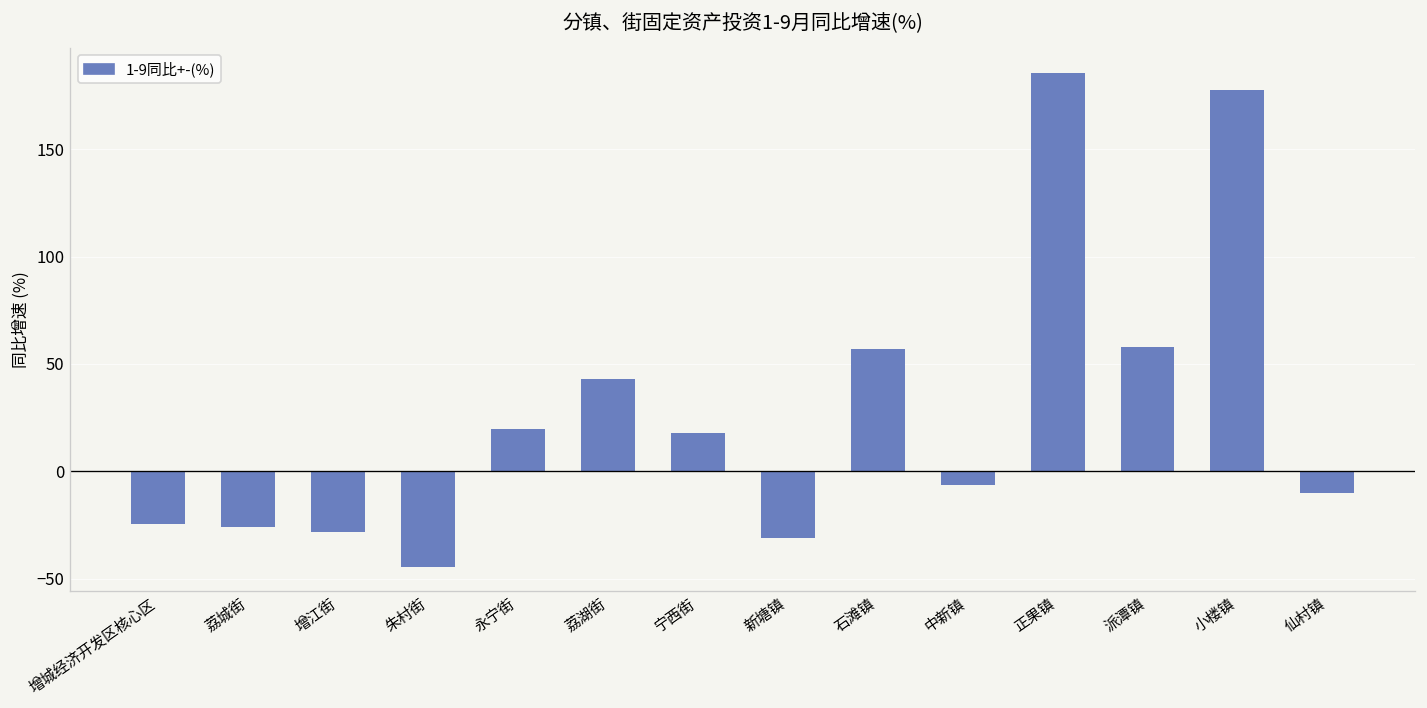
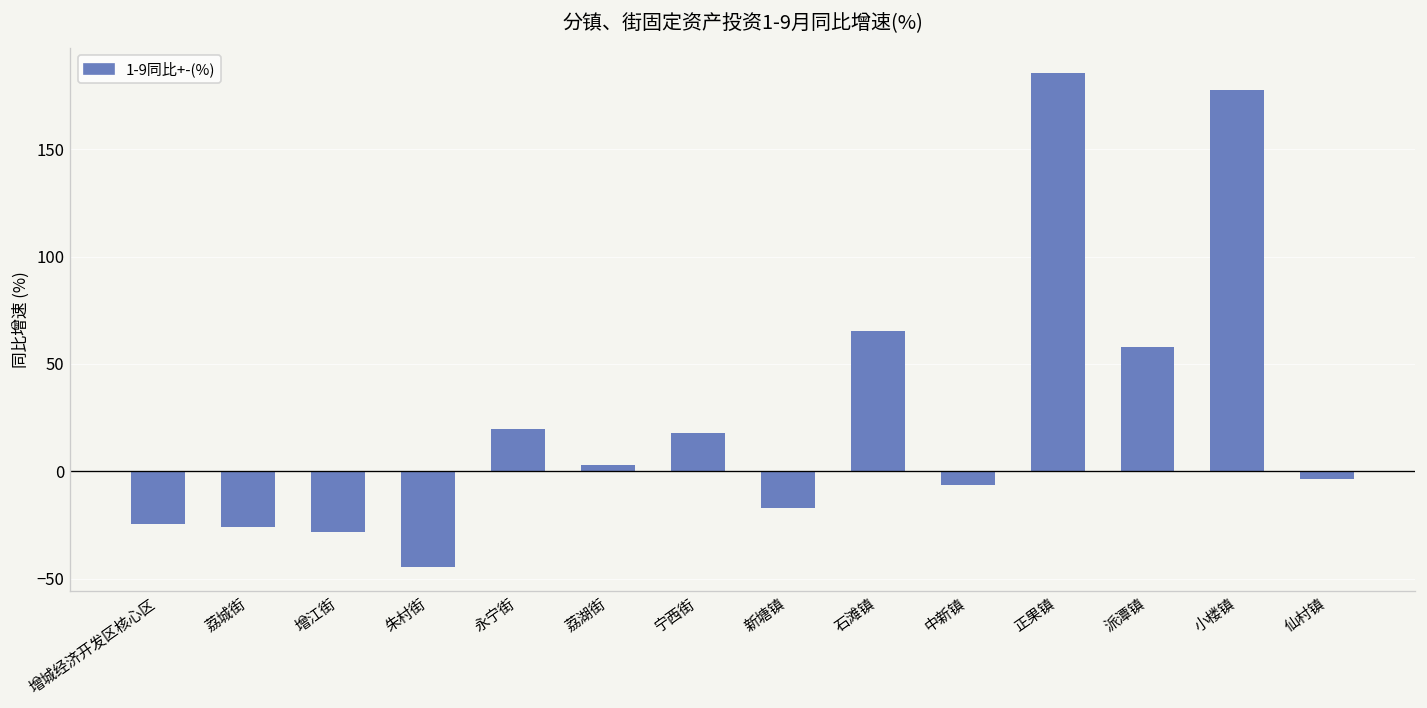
荔湖街: 43 -> 3
新塘镇: -31 -> -17
石滩镇: 57 -> 65
仙村镇: -10 -> -4
